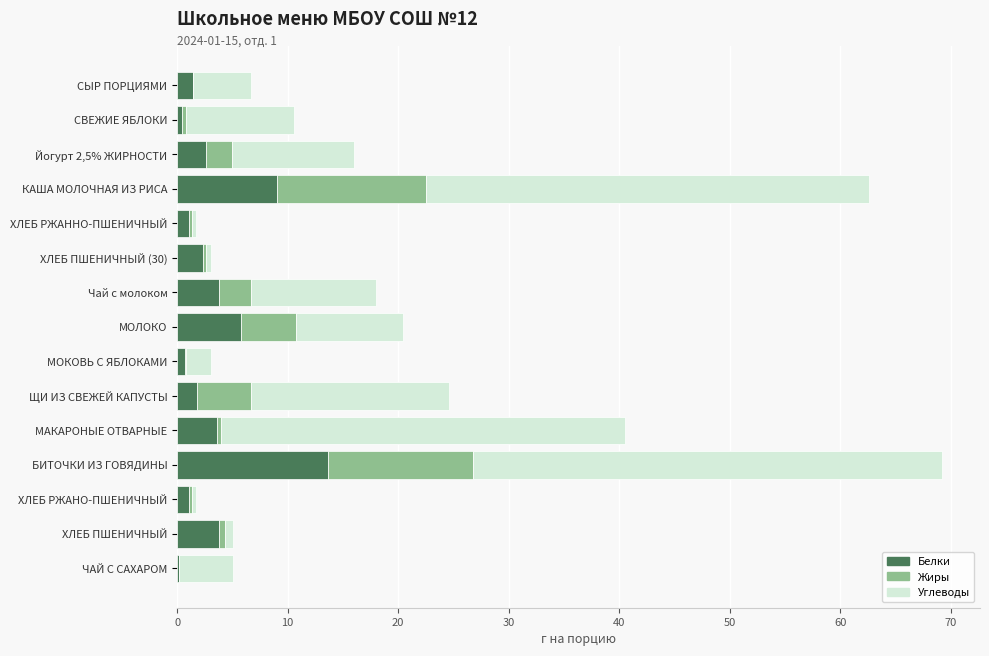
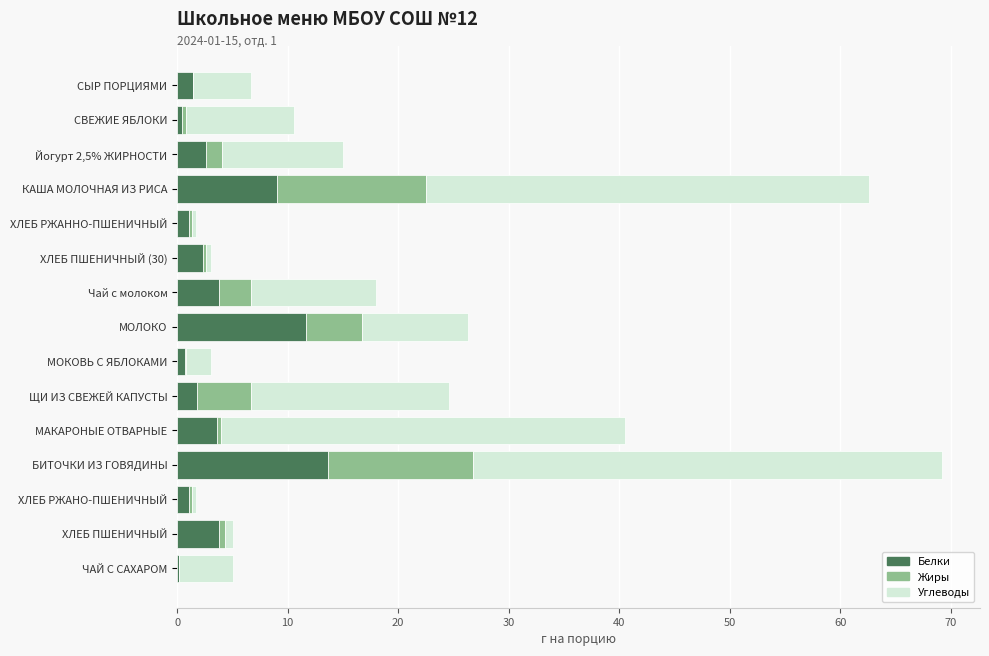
Жиры, Йогурт 2,5% ЖИРНОСТИ: 2.4 -> 1.4
Белки, МОЛОКО: 5.8 -> 11.7
